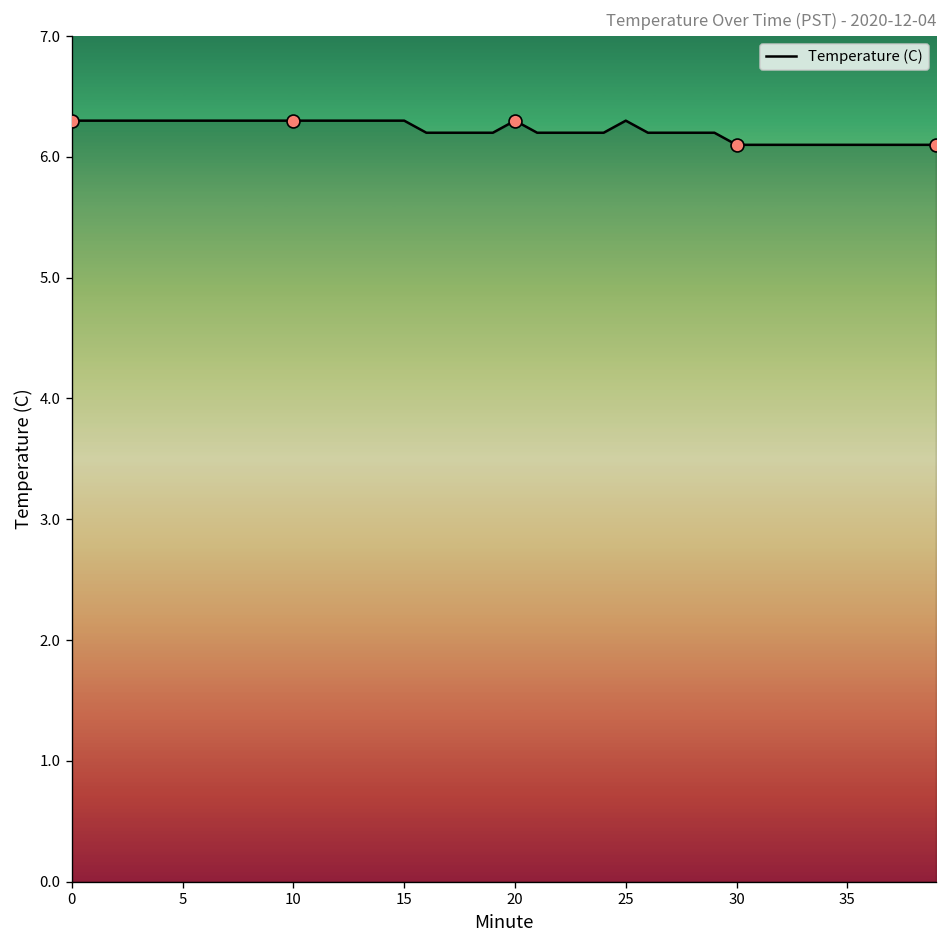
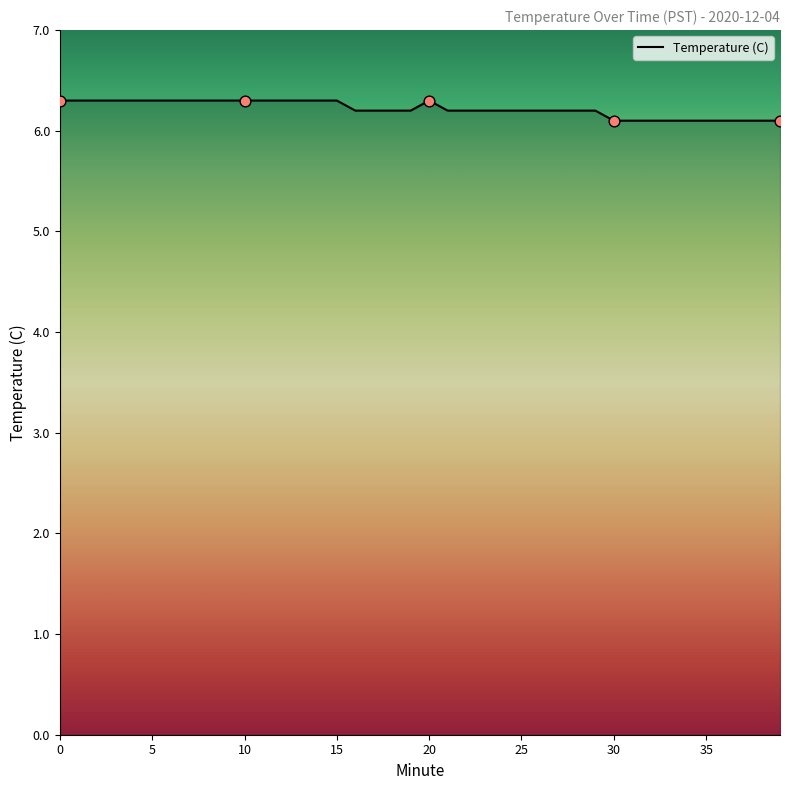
Temperature (C), 25: 6.3 -> 6.2
